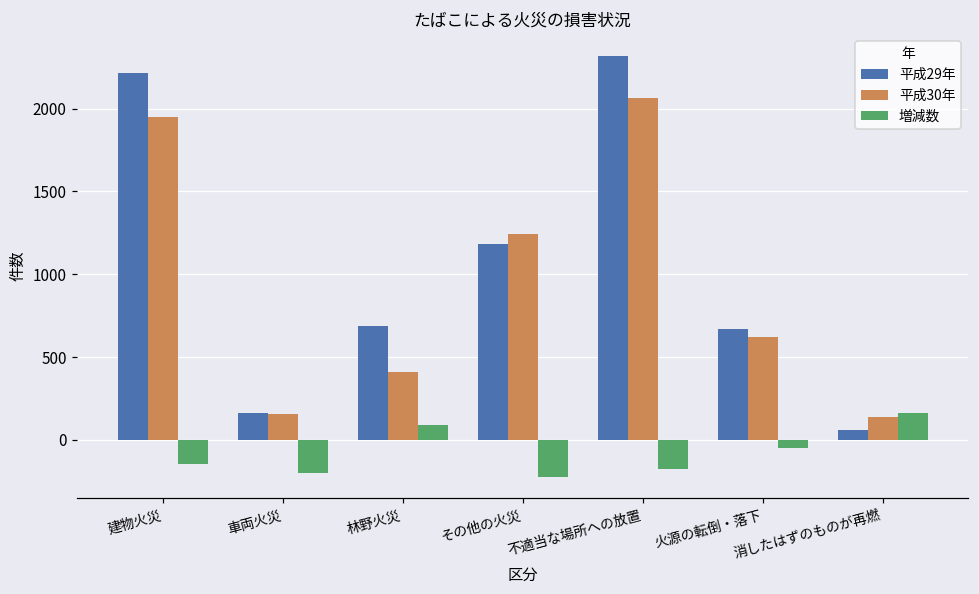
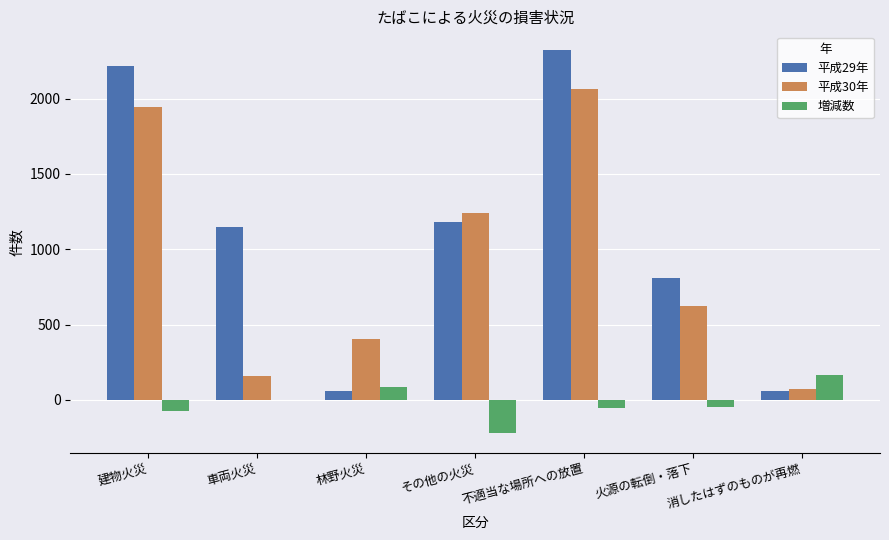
増減数, 建物火災: -150 -> -80
平成29年, 車両火災: 160 -> 1150
増減数, 車両火災: -200 -> 0
平成29年, 林野火災: 690 -> 60
増減数, 不適当な場所への放置: -180 -> -60
平成29年, 火源の転倒・落下: 670 -> 810
平成30年, 消したはずのものが再燃: 140 -> 70
